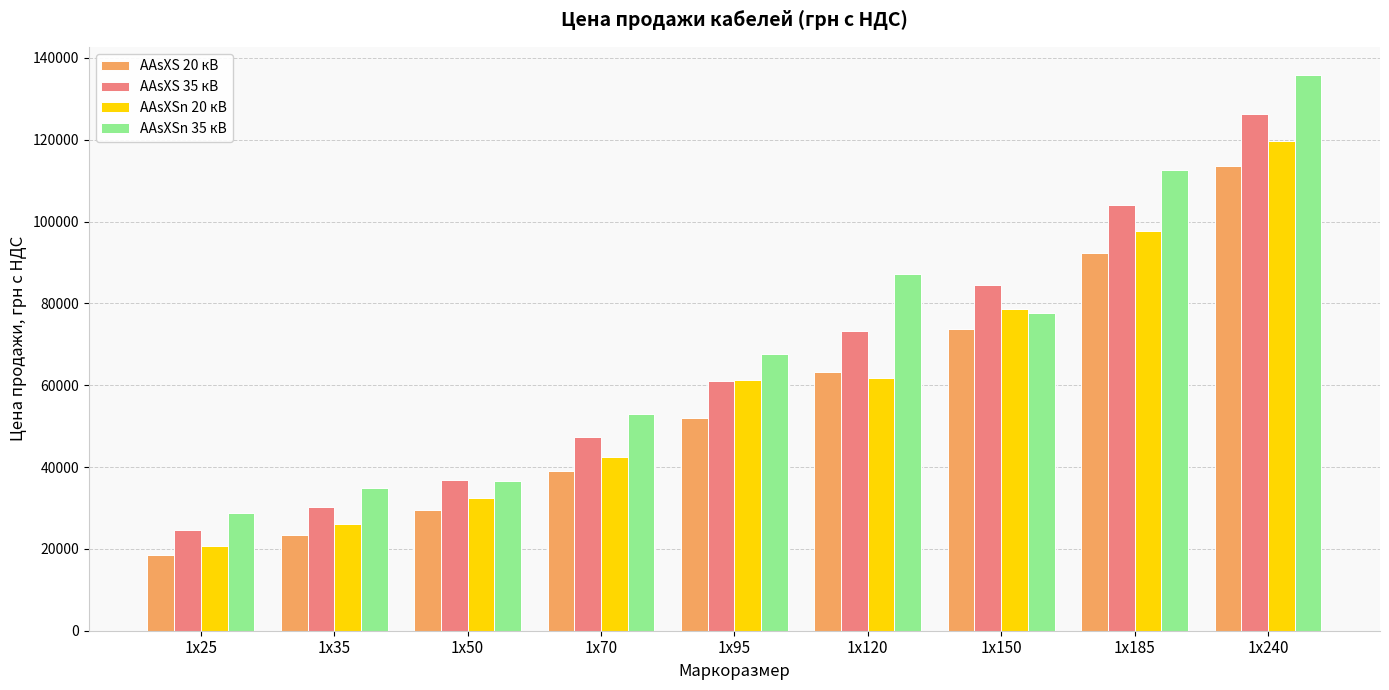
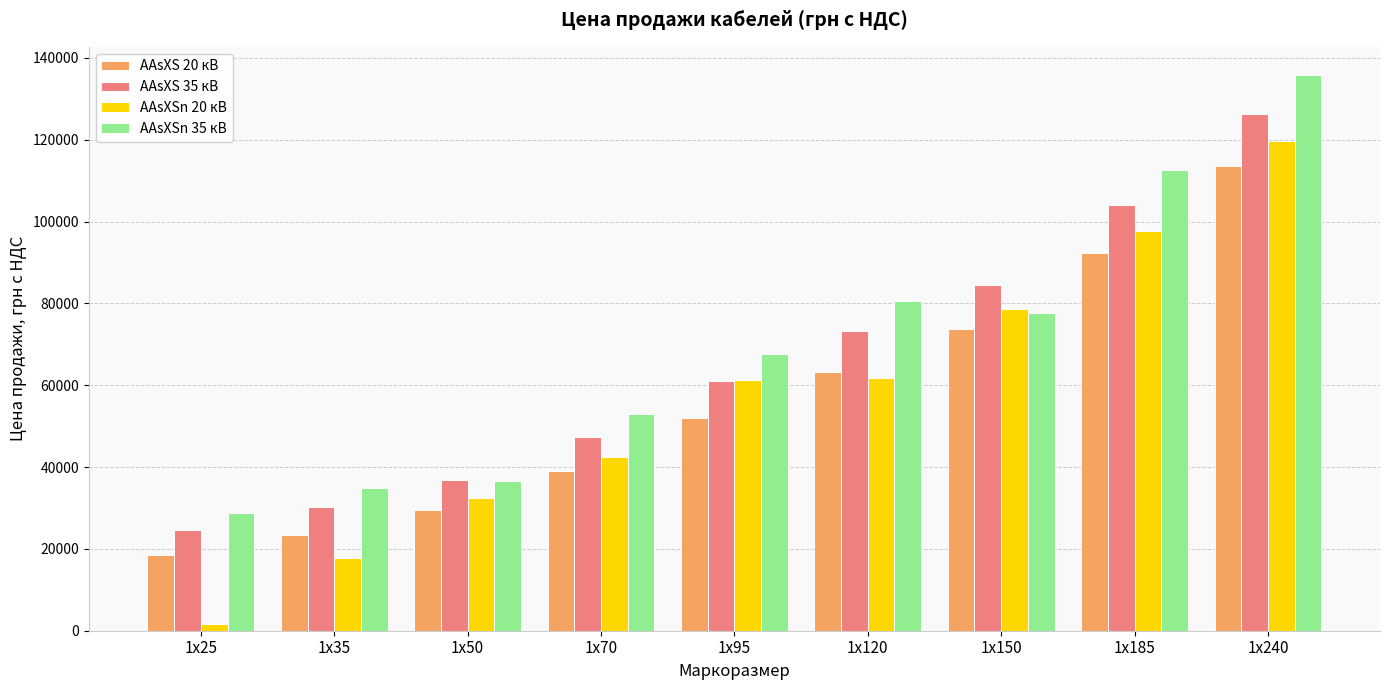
AAsXSn 20 кВ, 1х25: 21000 -> 2000
AAsXSn 20 кВ, 1х35: 26000 -> 18000
AAsXSn 35 кВ, 1х120: 87000 -> 81000
